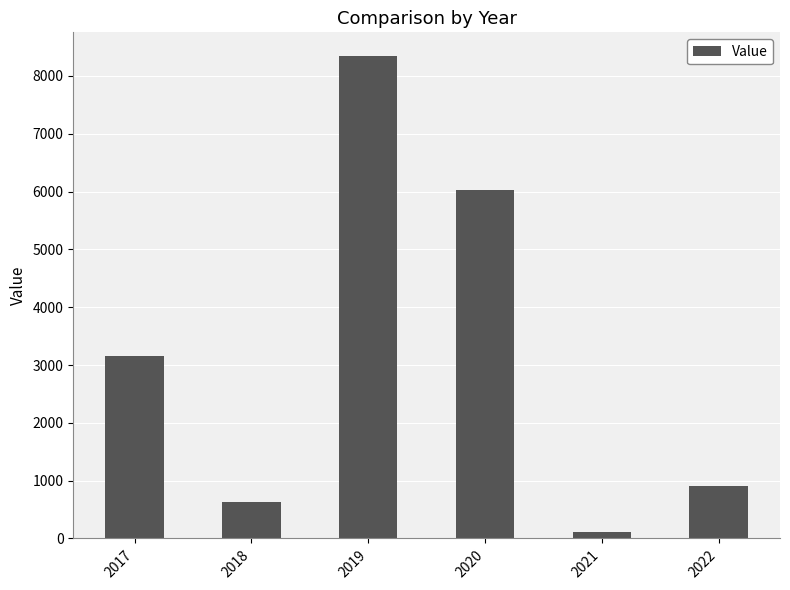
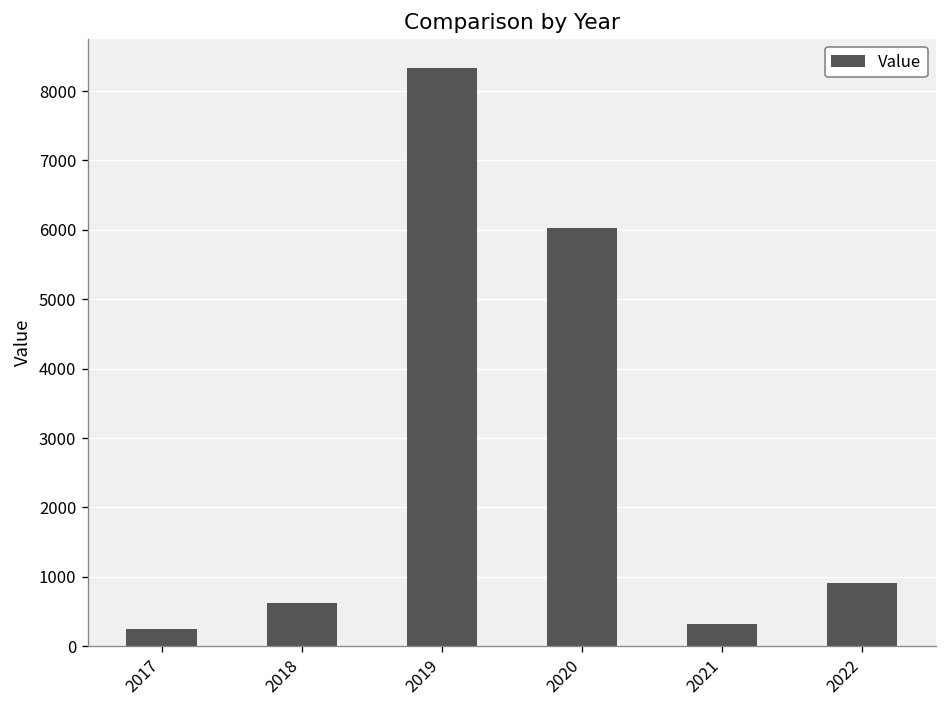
2017: 3200 -> 300
2021: 100 -> 300
